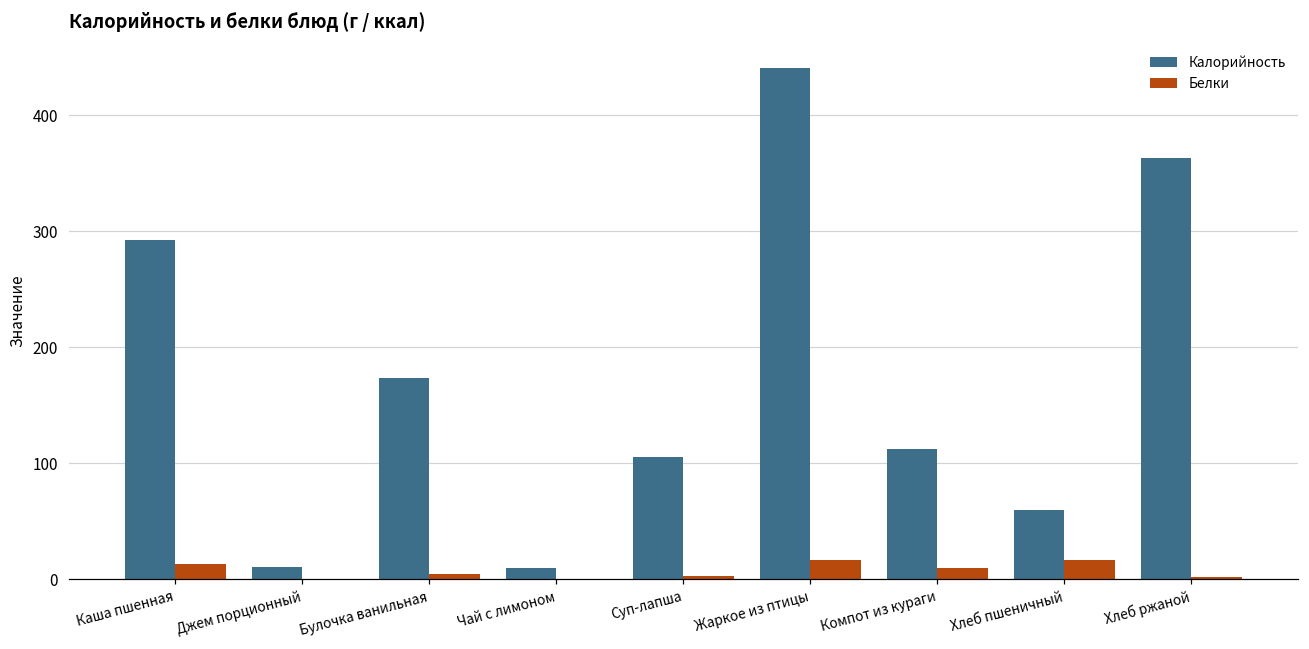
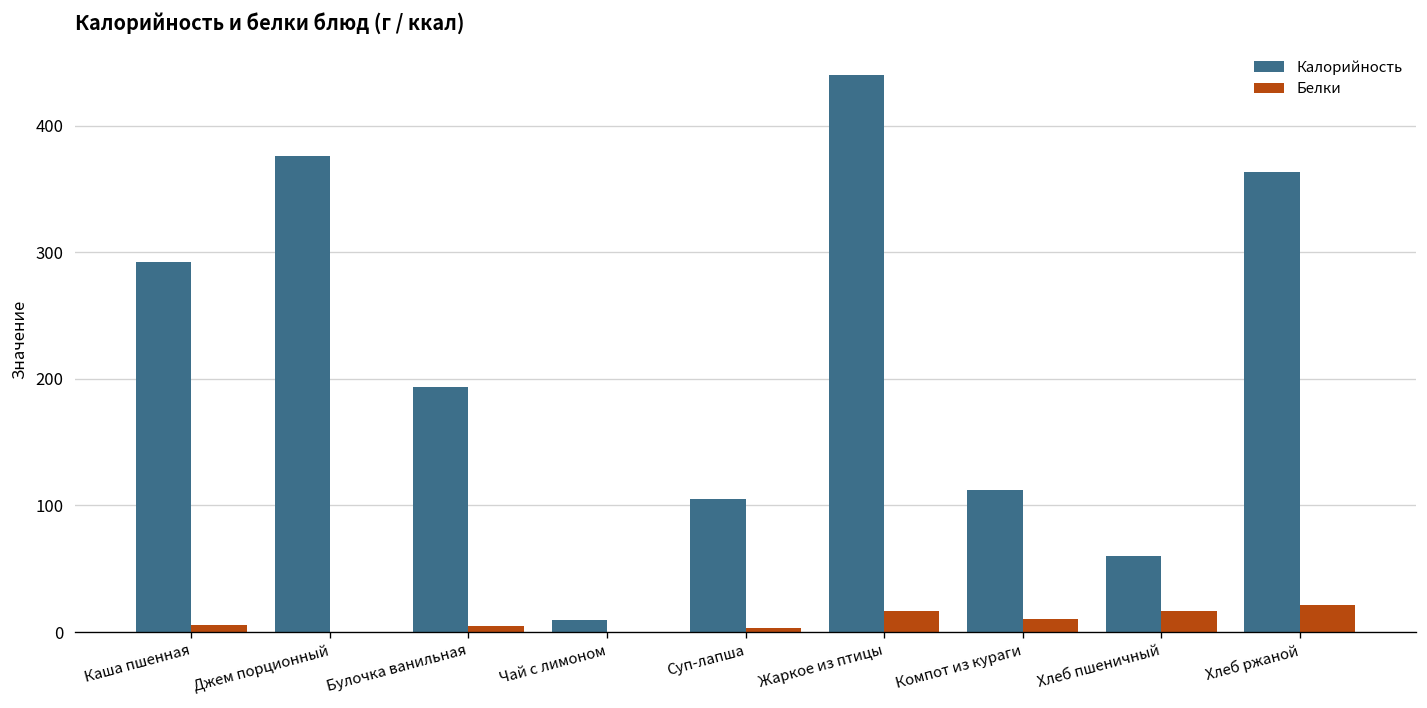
Белки, Каша пшенная: 13 -> 5
Калорийность, Джем порционный: 11 -> 376
Калорийность, Булочка ванильная: 174 -> 194
Белки, Хлеб ржаной: 2 -> 22
